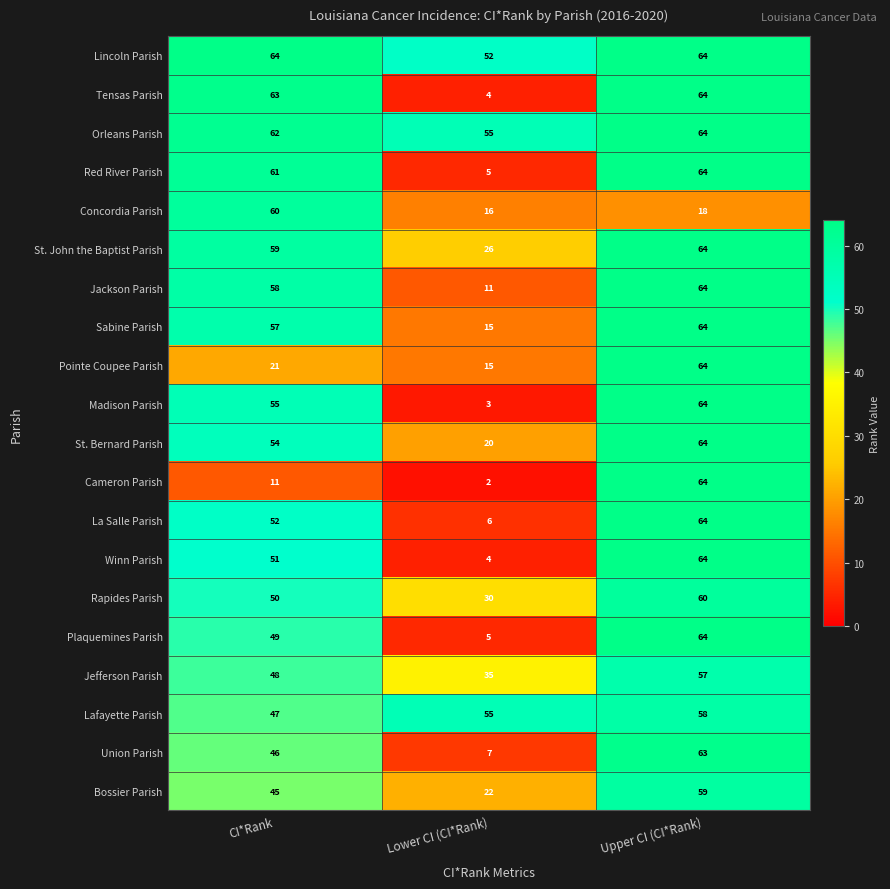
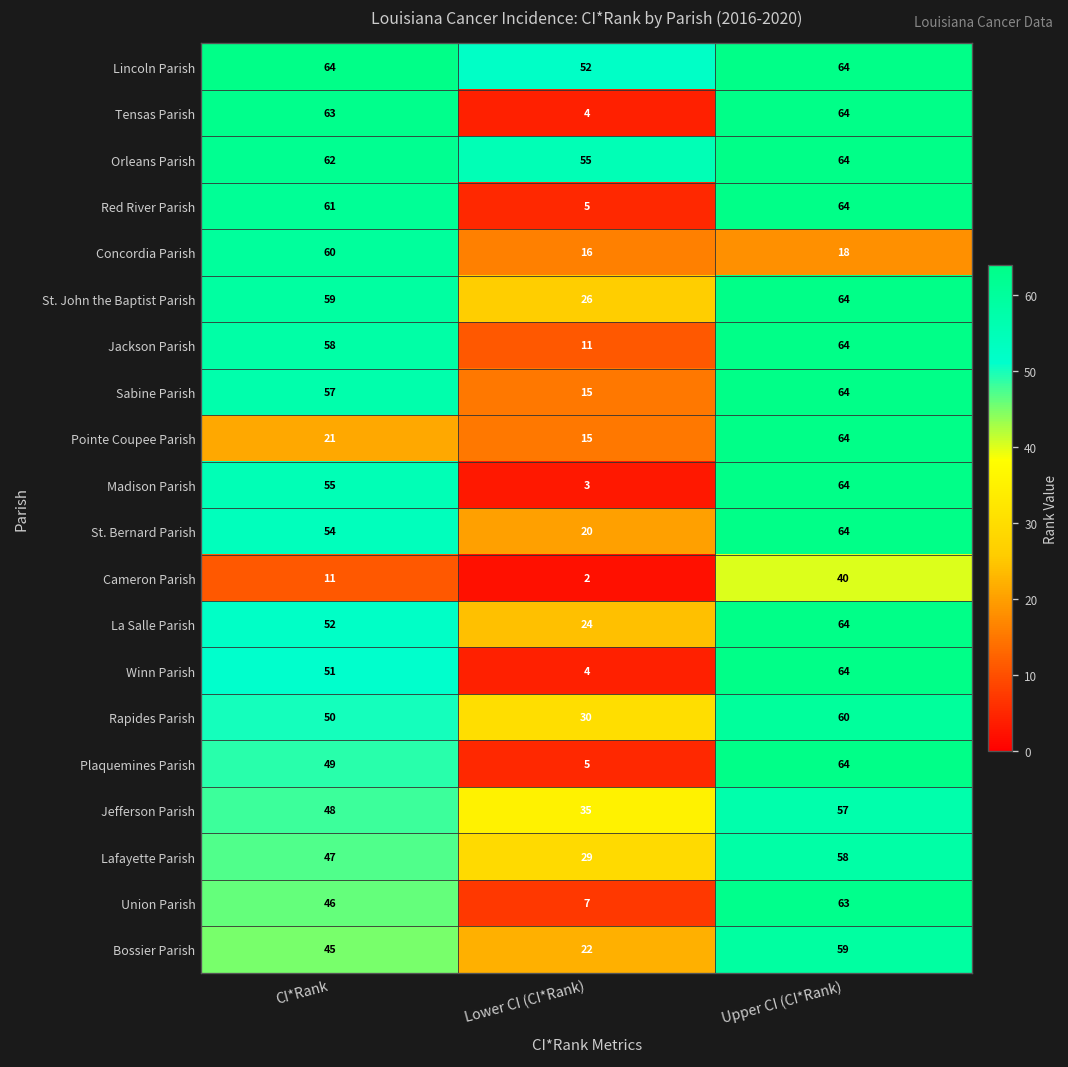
Cameron Parish, Upper CI (CI*Rank): 64 -> 40
La Salle Parish, Lower CI (CI*Rank): 6 -> 24
Lafayette Parish, Lower CI (CI*Rank): 55 -> 29
